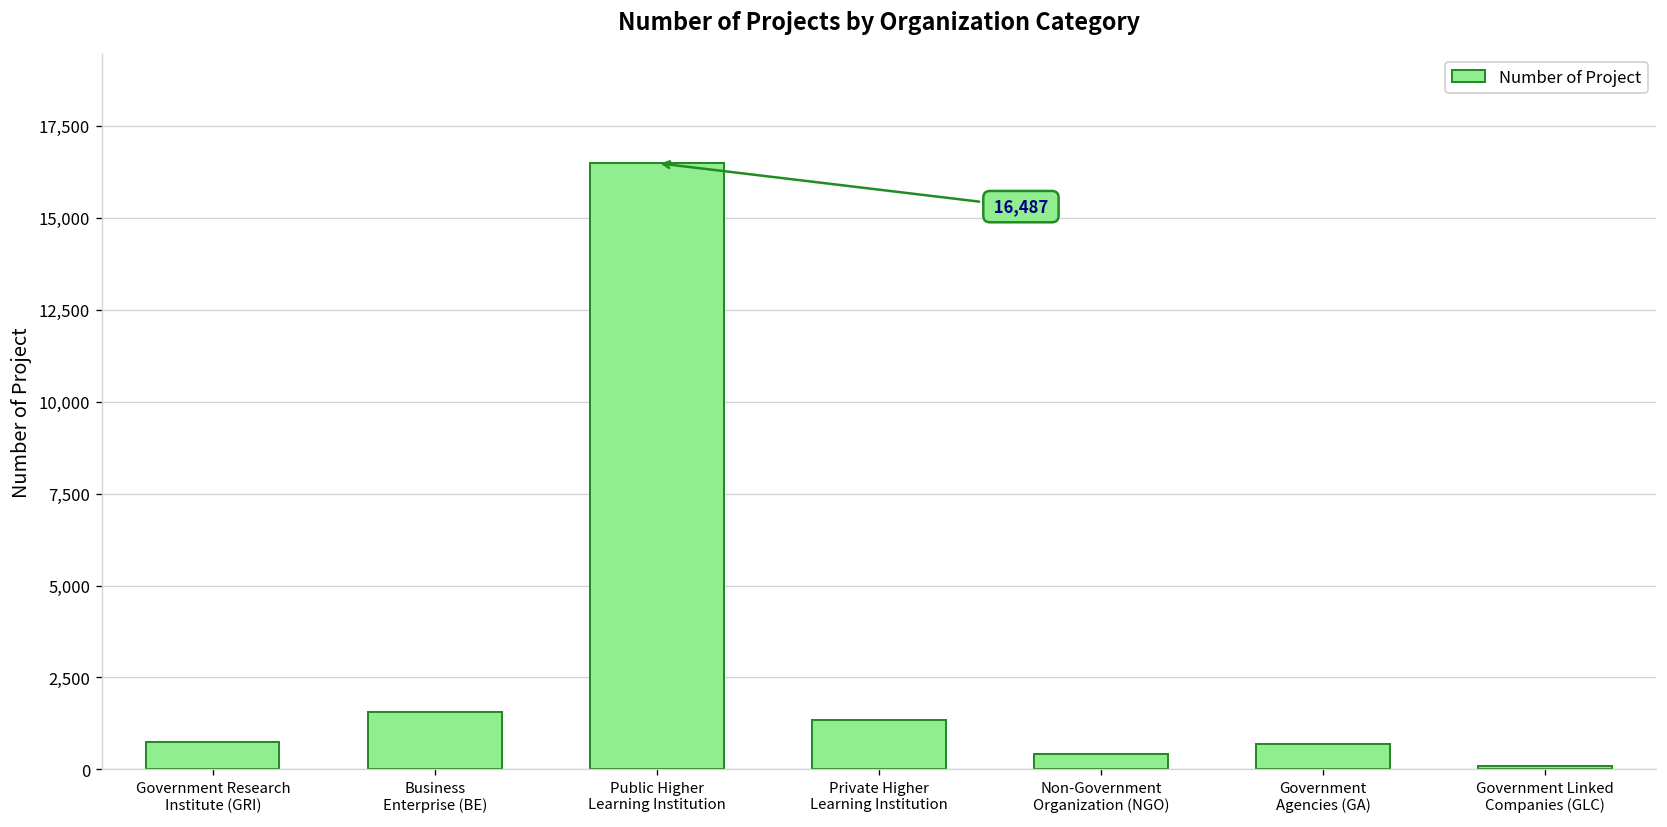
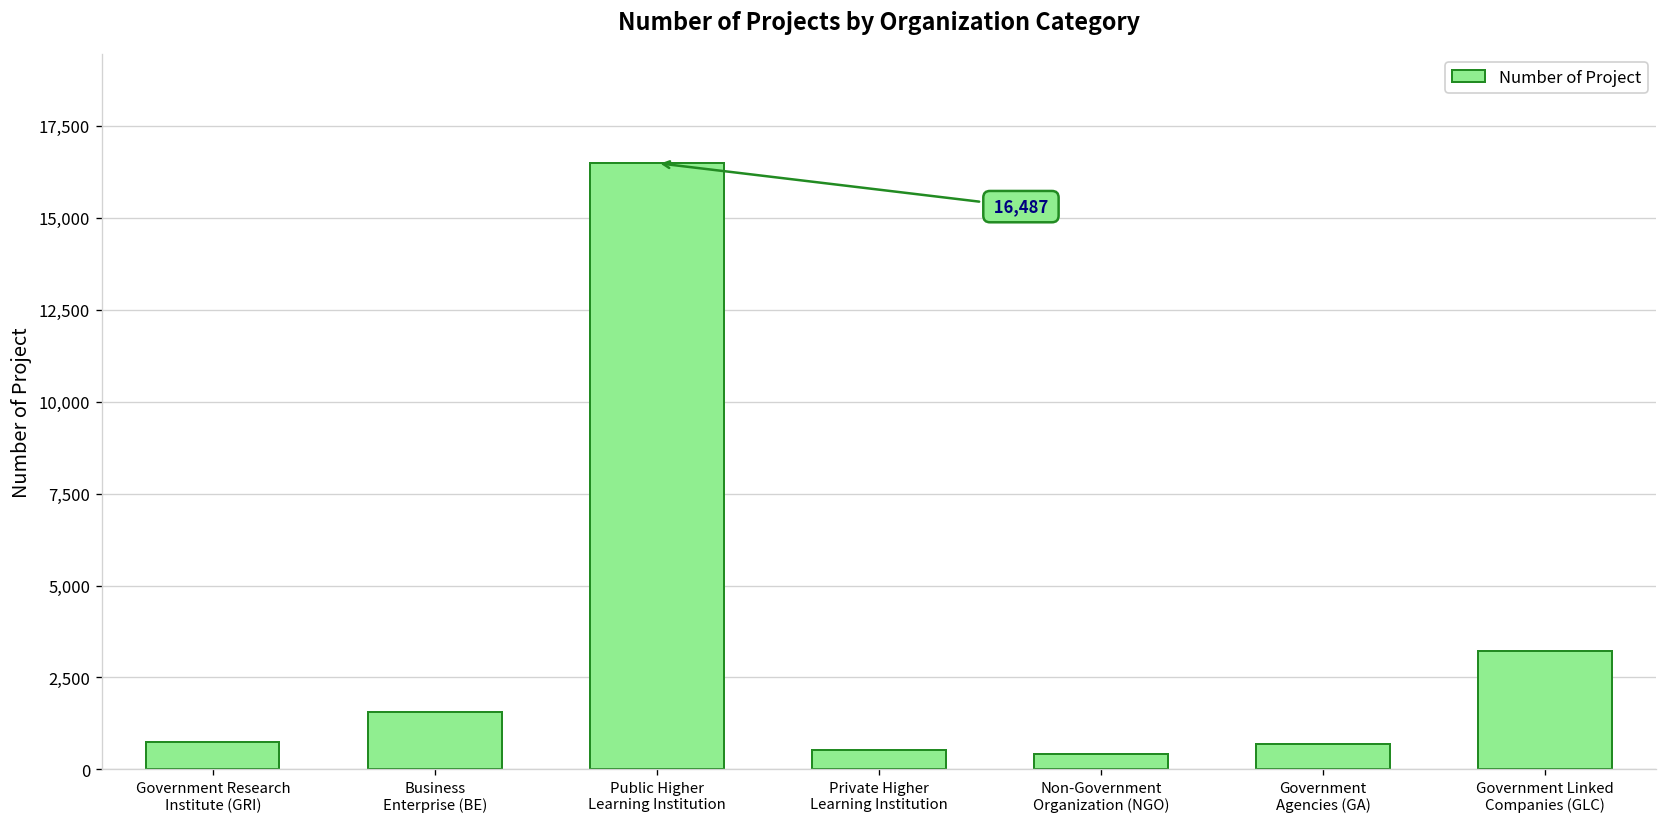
Private Higher Learning Institution: 1,300 -> 500
Government Linked Companies (GLC): 100 -> 3,200
